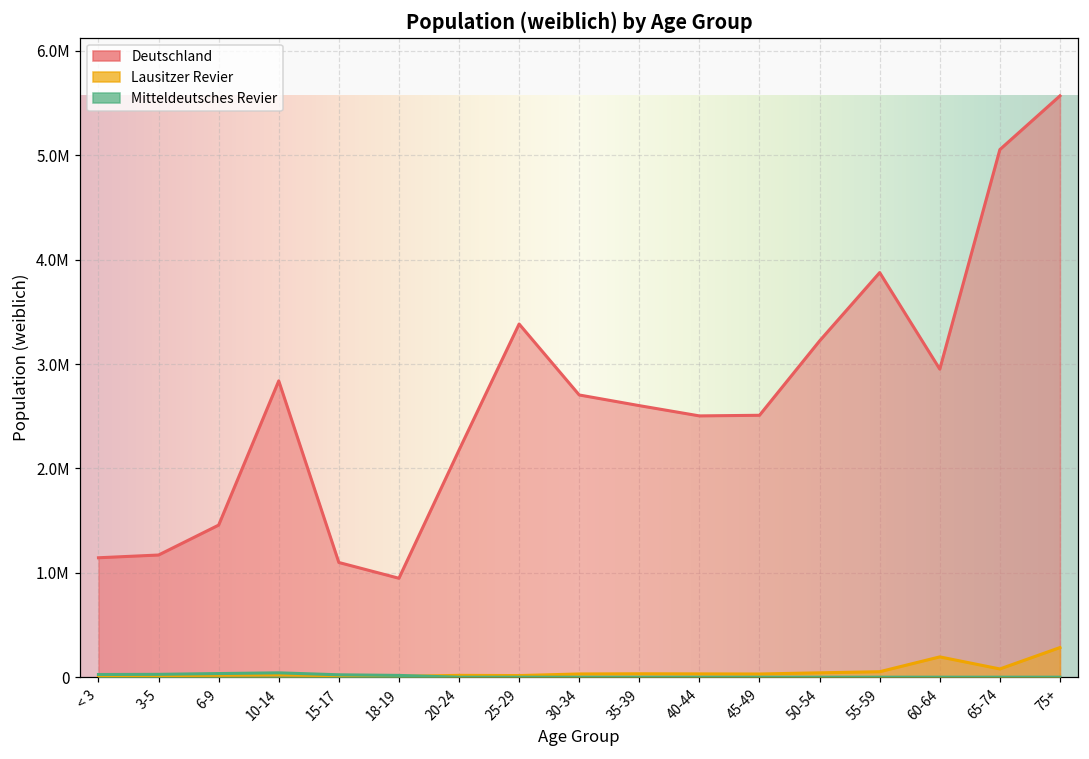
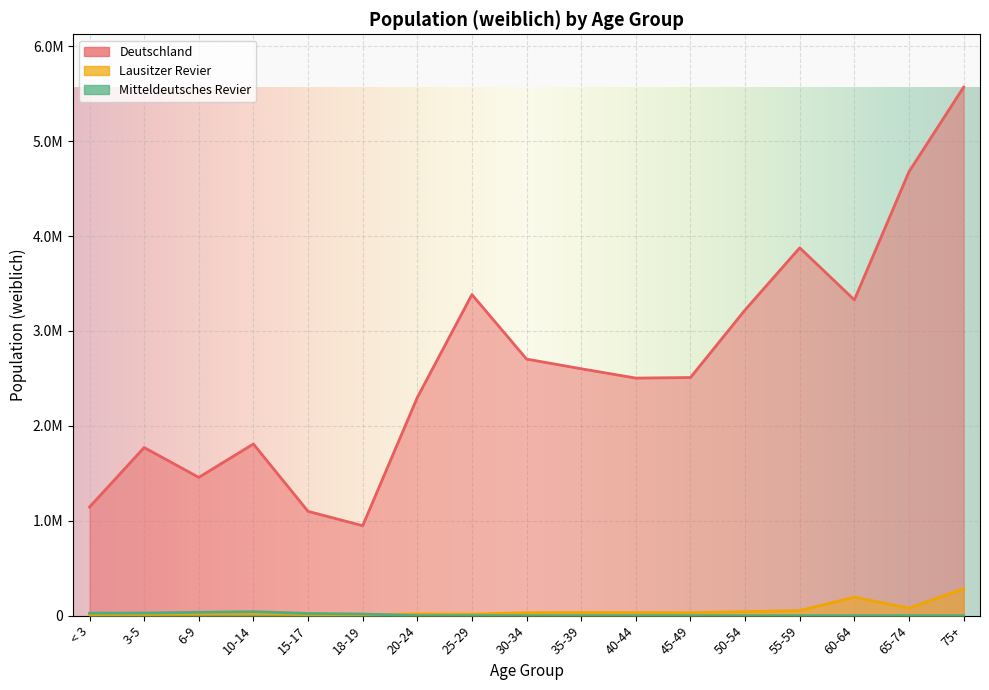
Deutschland, 3-5: 1200000 -> 1800000
Deutschland, 10-14: 2800000 -> 1800000
Deutschland, 20-24: 2200000 -> 2300000
Deutschland, 60-64: 3000000 -> 3300000
Deutschland, 65-74: 5100000 -> 4700000
